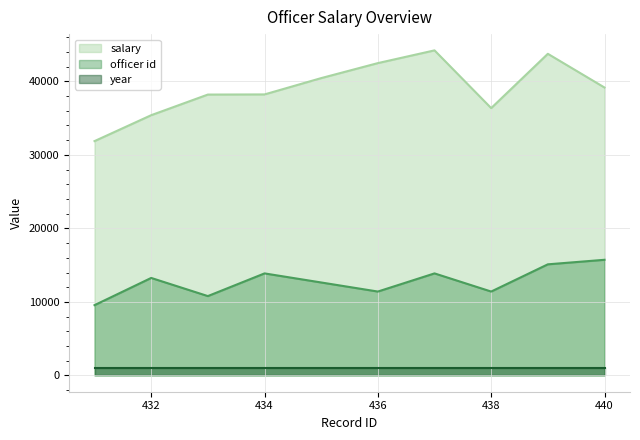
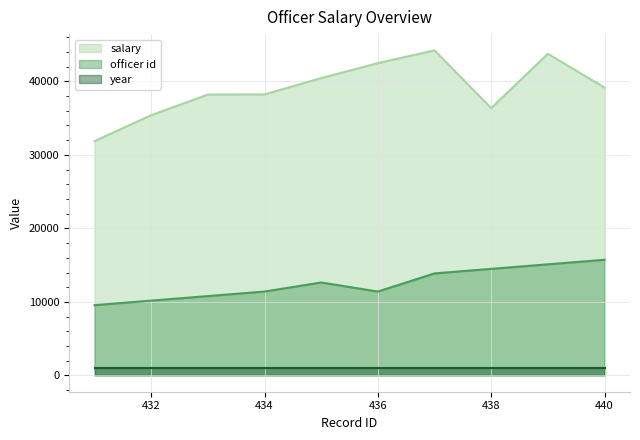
officer id, 432: 13000 -> 10000
officer id, 434: 14000 -> 11000
officer id, 438: 11000 -> 14000
